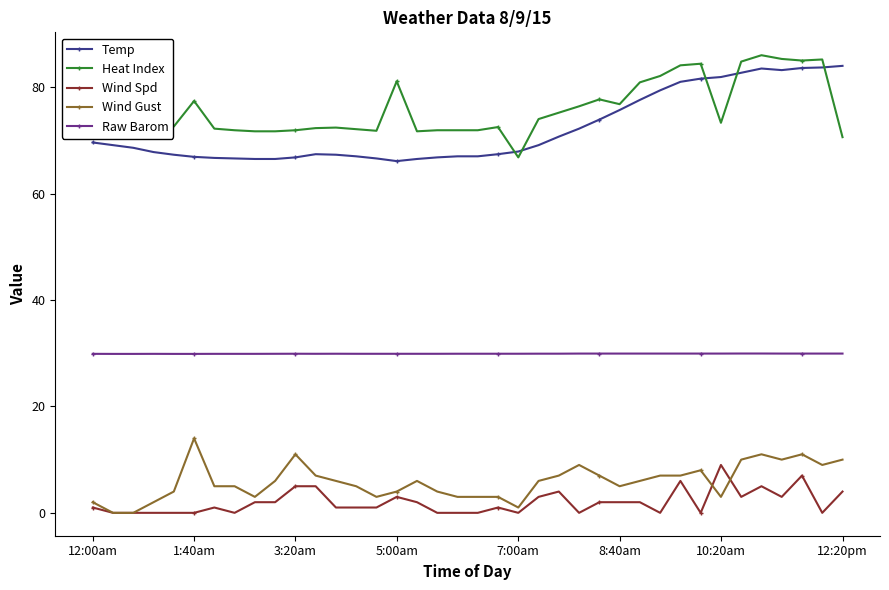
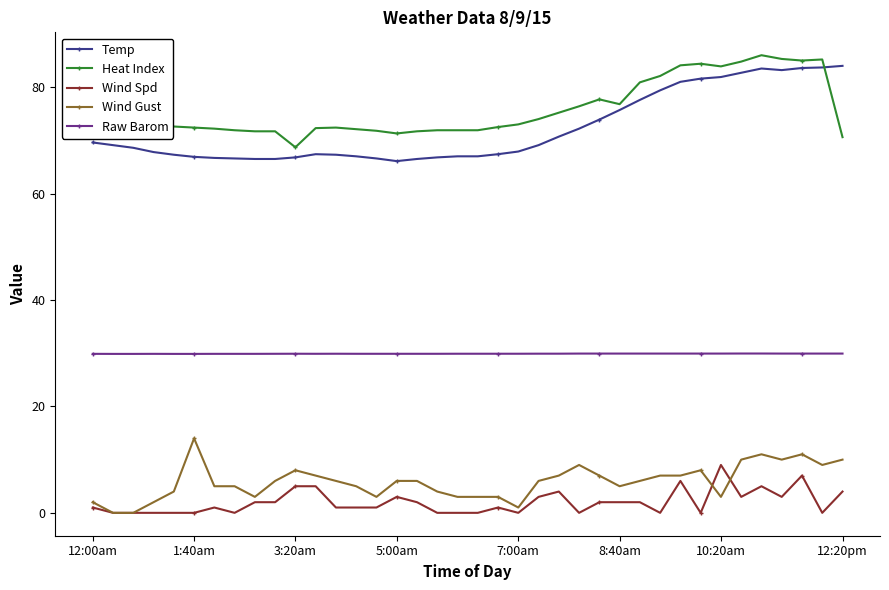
Heat Index, 1:40am: 77 -> 72
Heat Index, 3:20am: 72 -> 69
Wind Gust, 3:20am: 11 -> 8
Heat Index, 5:00am: 81 -> 71
Wind Gust, 5:00am: 4 -> 6
Heat Index, 7:00am: 67 -> 73
Heat Index, 10:20am: 73 -> 84
